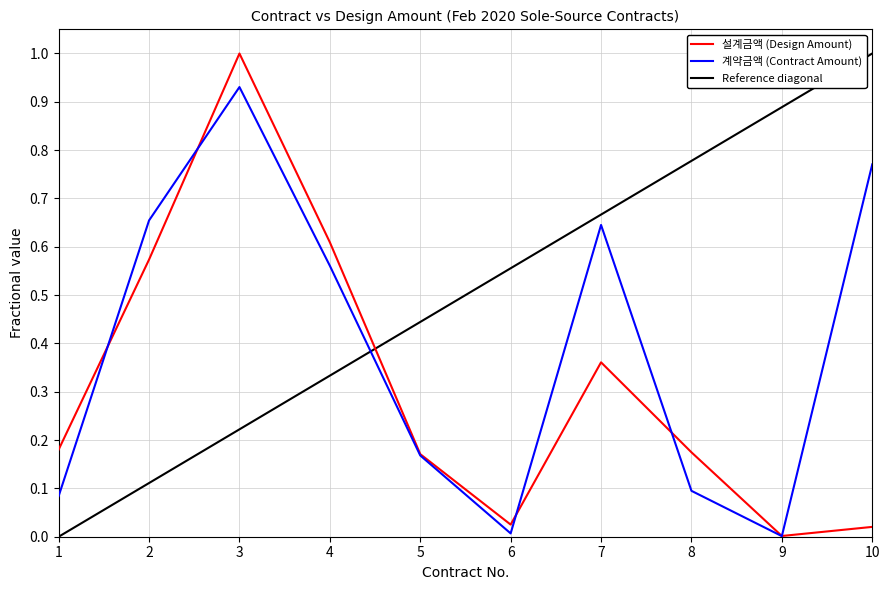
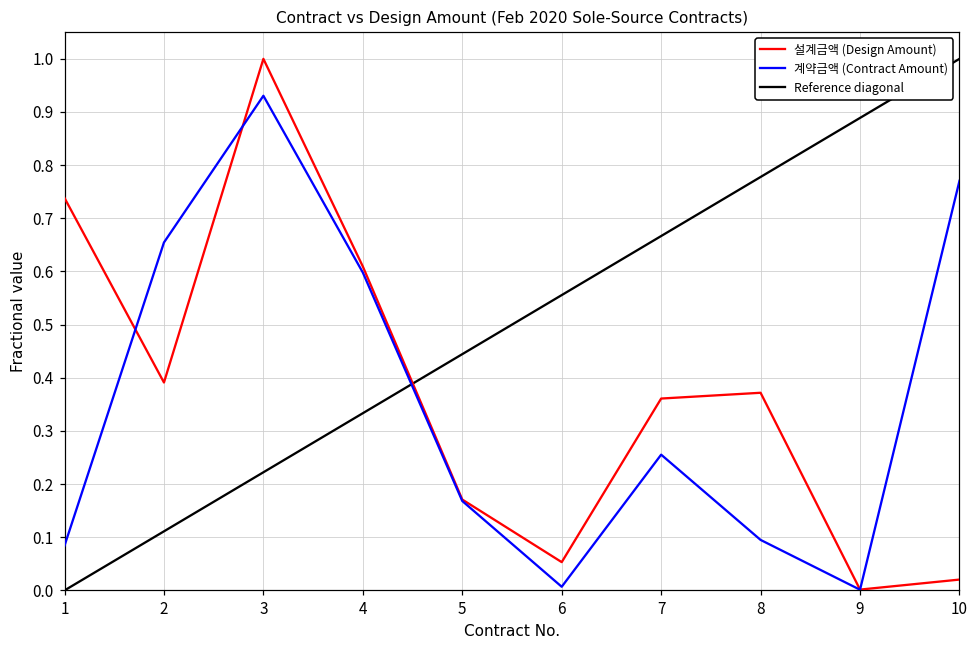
설계금액 (Design Amount), 1: 0.18 -> 0.74
설계금액 (Design Amount), 2: 0.57 -> 0.39
계약금액 (Contract Amount), 4: 0.56 -> 0.60
설계금액 (Design Amount), 6: 0.03 -> 0.05
계약금액 (Contract Amount), 7: 0.65 -> 0.26
설계금액 (Design Amount), 8: 0.17 -> 0.37
